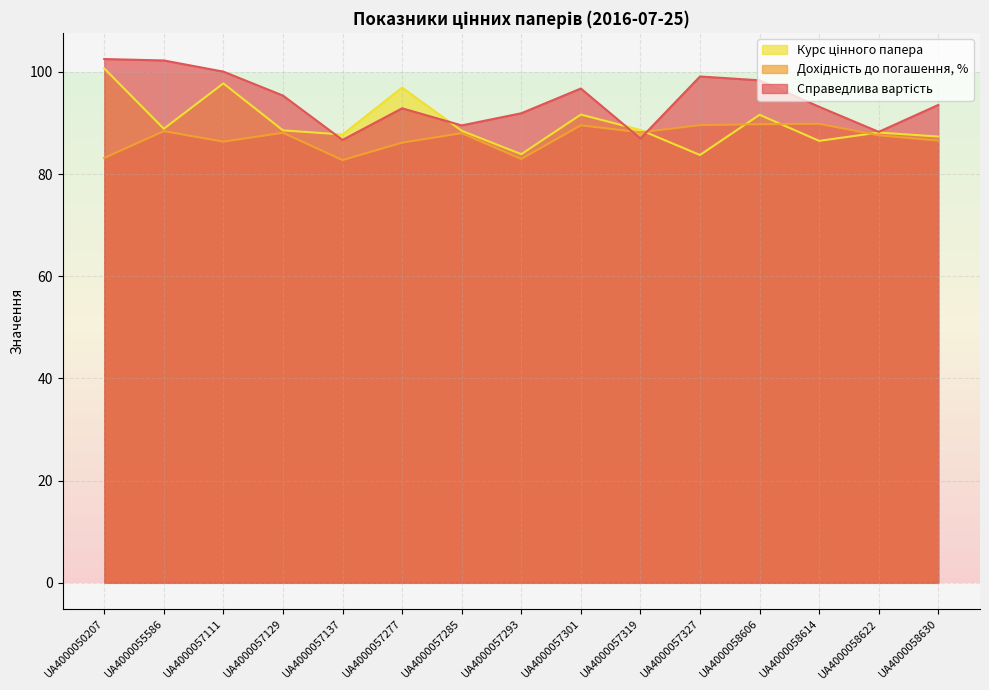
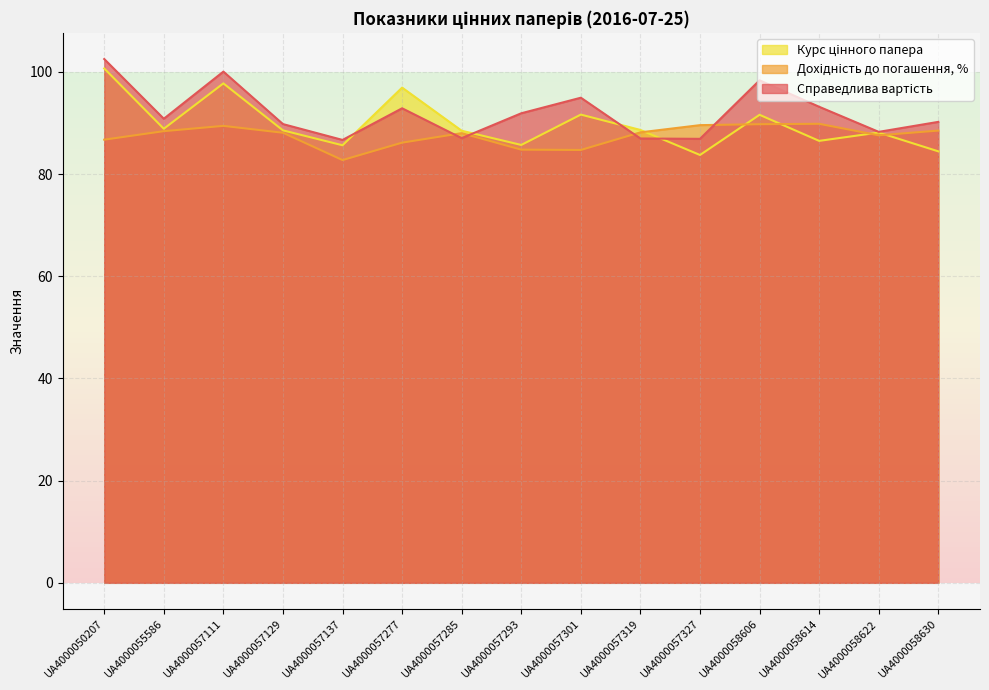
Дохідність до погашення, %, UA4000050207: 83 -> 87
Справедлива вартість, UA4000055586: 102 -> 91
Дохідність до погашення, %, UA4000057111: 86 -> 89
Справедлива вартість, UA4000057129: 95 -> 90
Курс цінного папера, UA4000057137: 88 -> 86
Справедлива вартість, UA4000057285: 90 -> 87
Курс цінного папера, UA4000057293: 84 -> 86
Дохідність до погашення, %, UA4000057293: 83 -> 85
Дохідність до погашення, %, UA4000057301: 90 -> 85
Справедлива вартість, UA4000057301: 97 -> 95
Справедлива вартість, UA4000057327: 99 -> 87
Курс цінного папера, UA4000058630: 87 -> 84
Дохідність до погашення, %, UA4000058630: 87 -> 89
Справедлива вартість, UA4000058630: 94 -> 90
